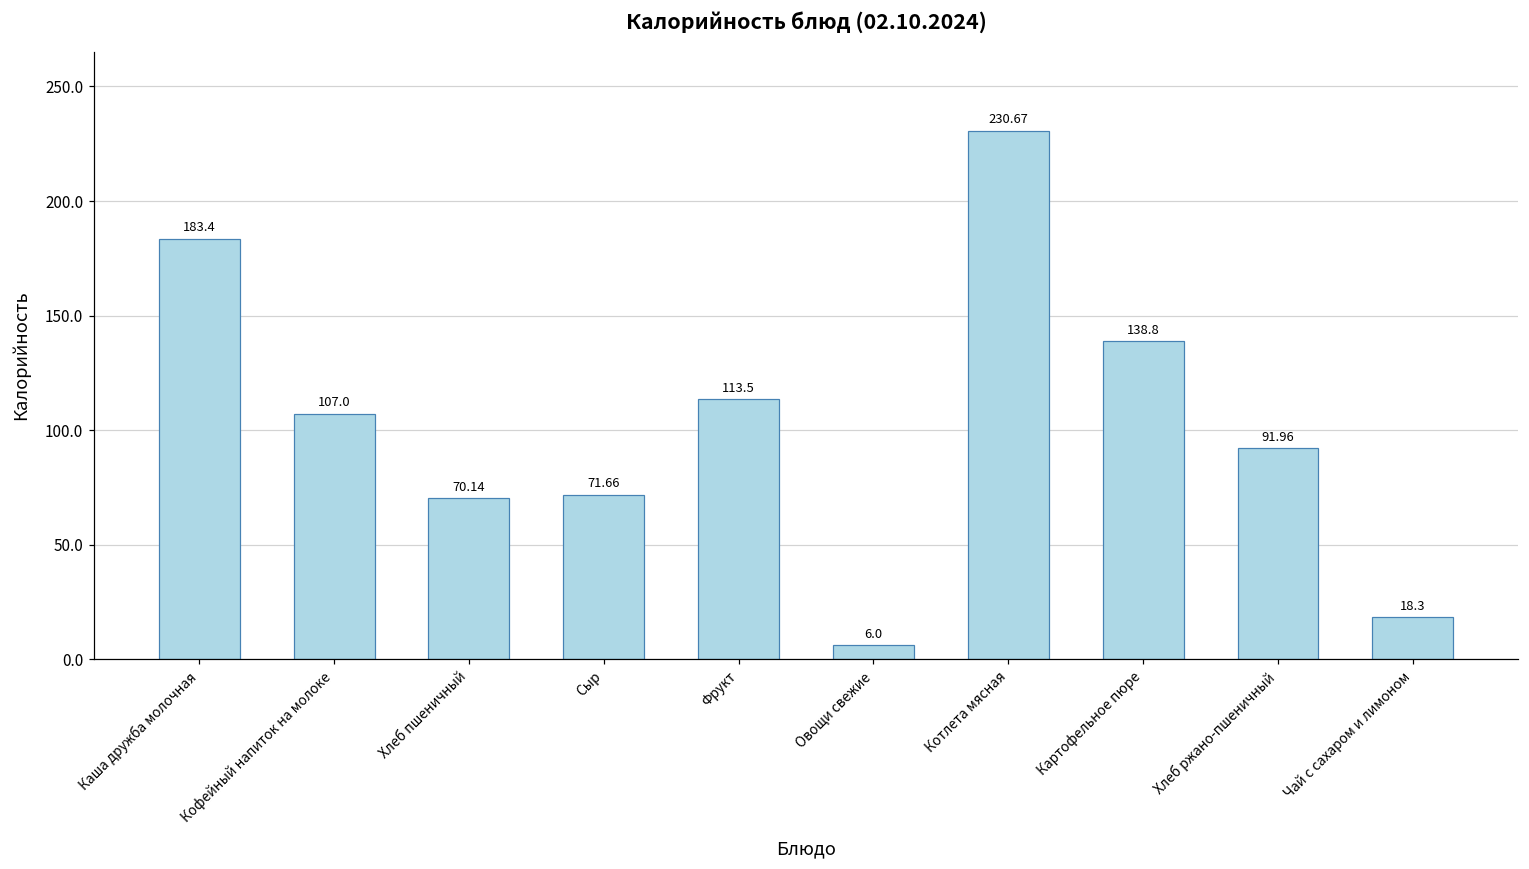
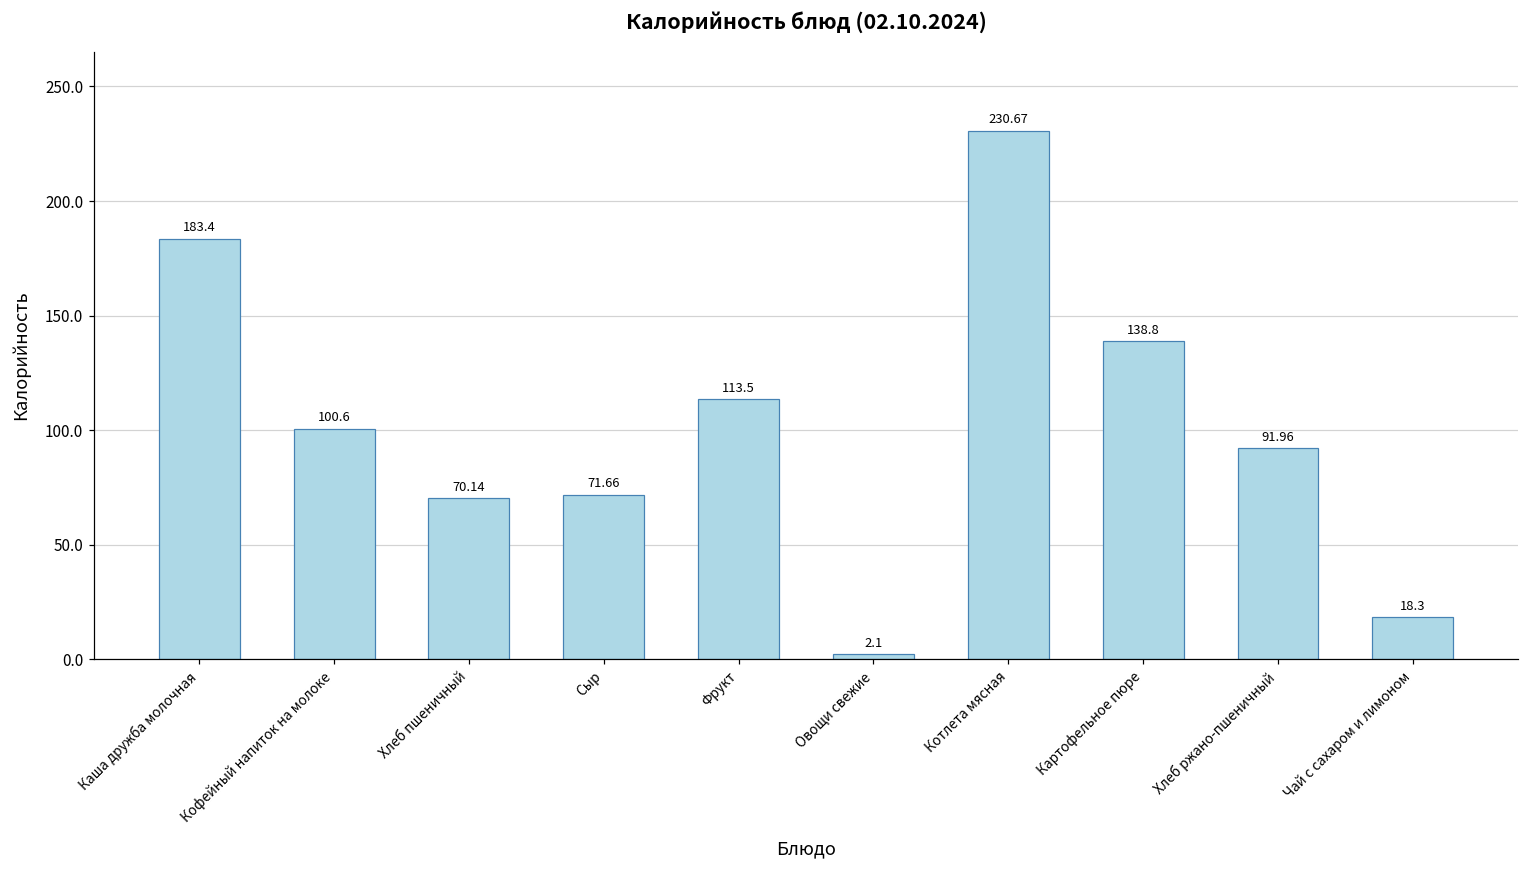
Кофейный напиток на молоке: 107.0 -> 100.6
Овощи свежие: 6.0 -> 2.1
